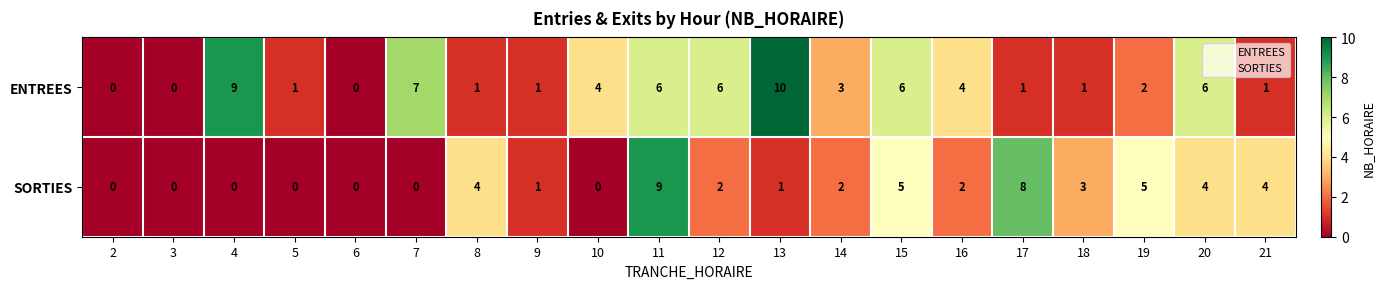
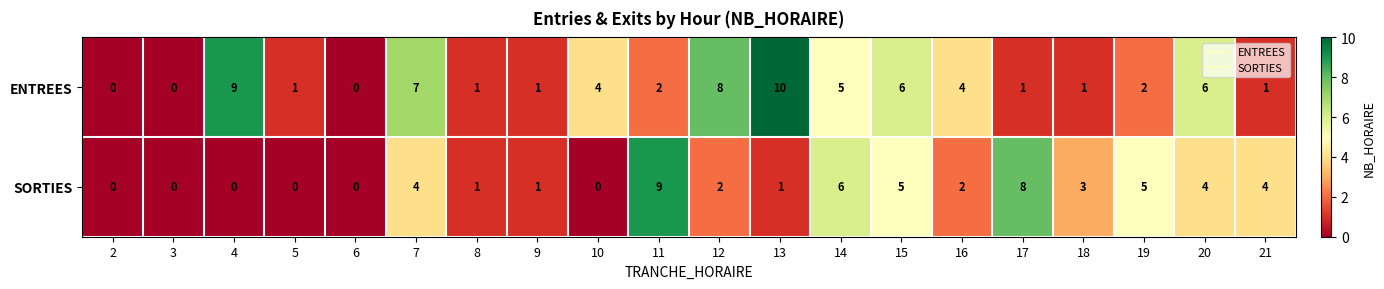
ENTREES, 11: 6 -> 2
ENTREES, 12: 6 -> 8
ENTREES, 14: 3 -> 5
SORTIES, 7: 0 -> 4
SORTIES, 8: 4 -> 1
SORTIES, 14: 2 -> 6
